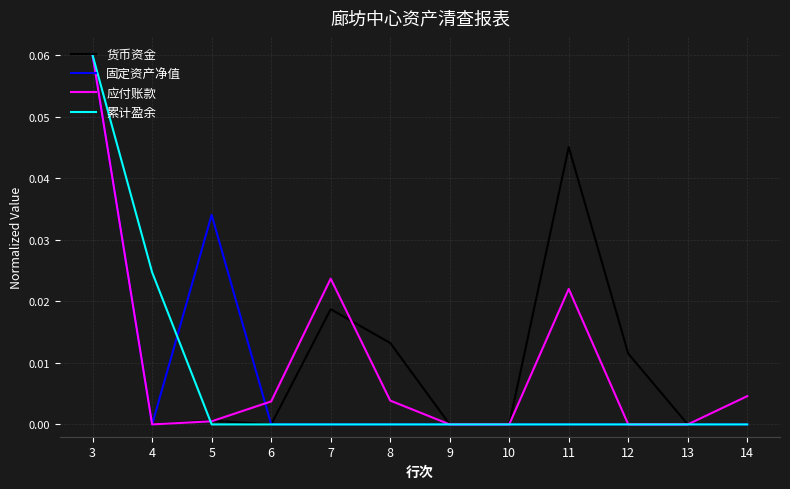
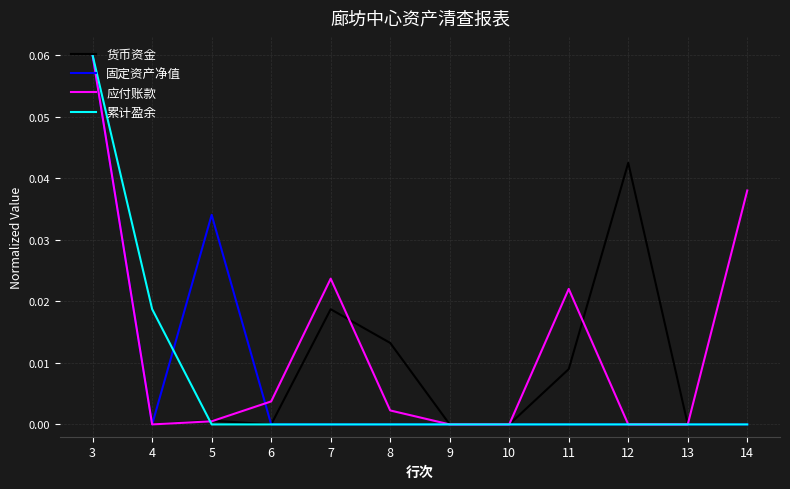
累计盈余, 4: 0.025 -> 0.019
应付账款, 8: 0.004 -> 0.002
货币资金, 11: 0.045 -> 0.009
货币资金, 12: 0.012 -> 0.043
应付账款, 14: 0.005 -> 0.038
